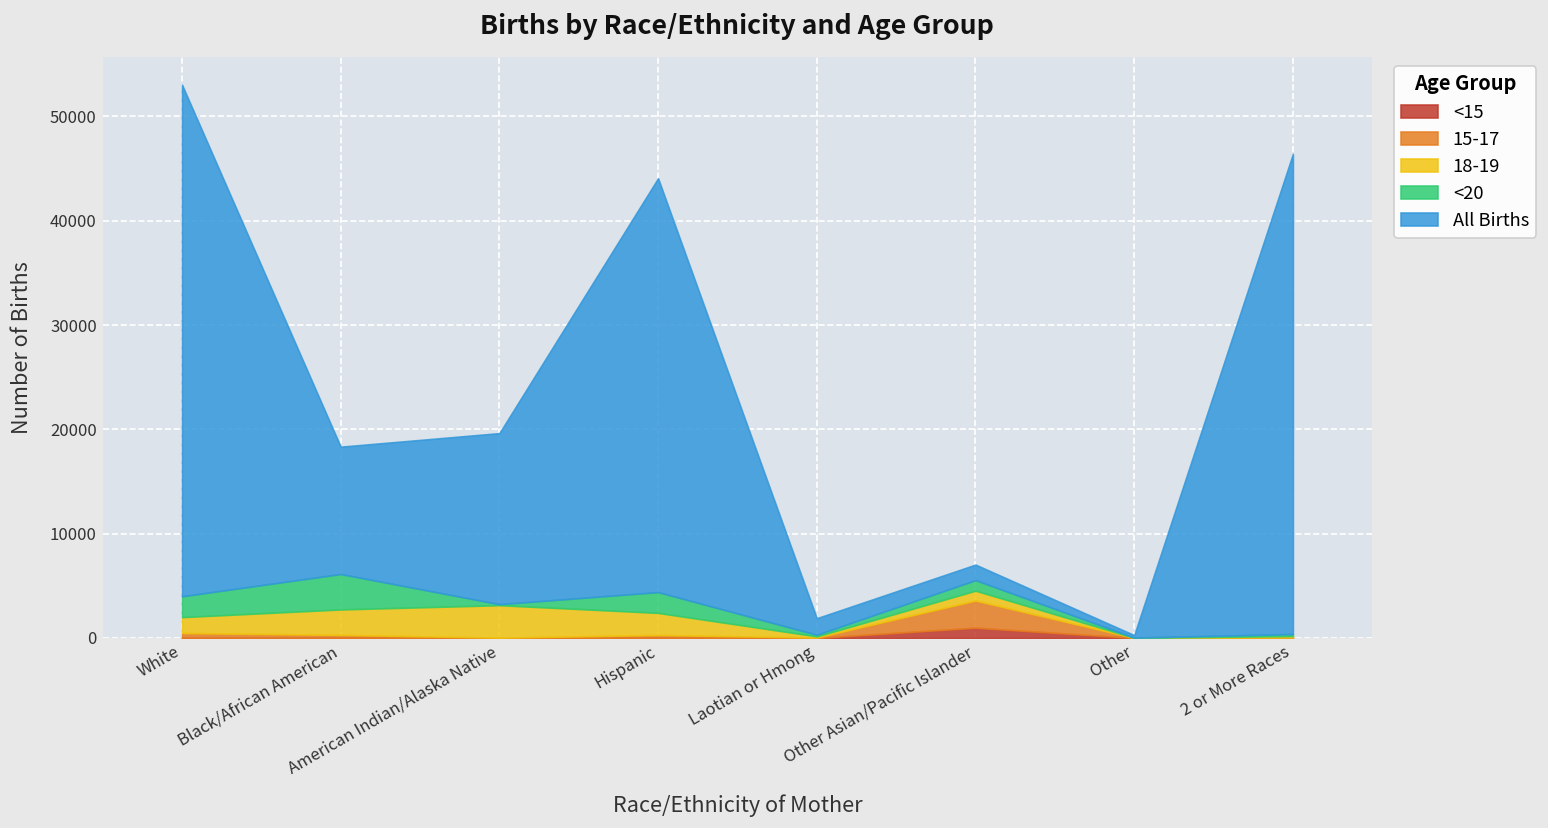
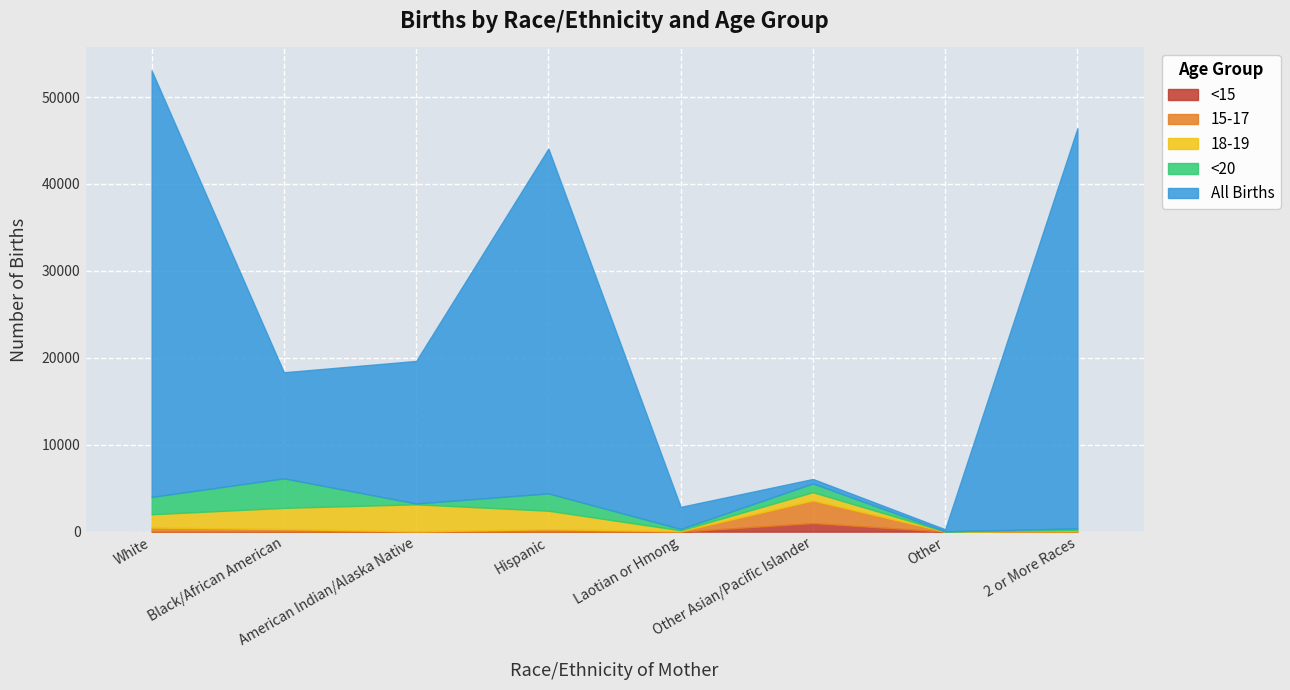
All Births, Laotian or Hmong: 2000 -> 3000
All Births, Other Asian/Pacific Islander: 1500 -> 500
